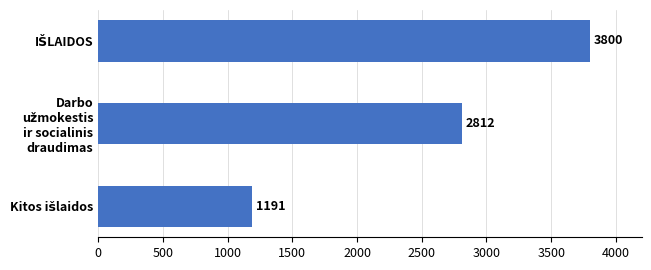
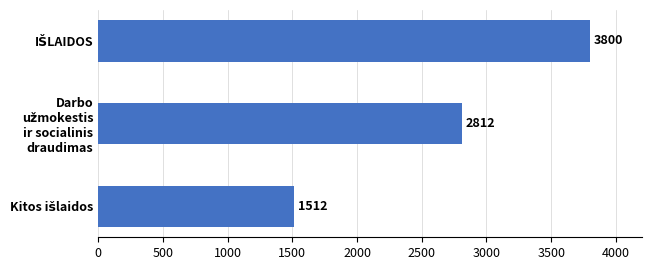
Kitos išlaidos: 1191 -> 1512
